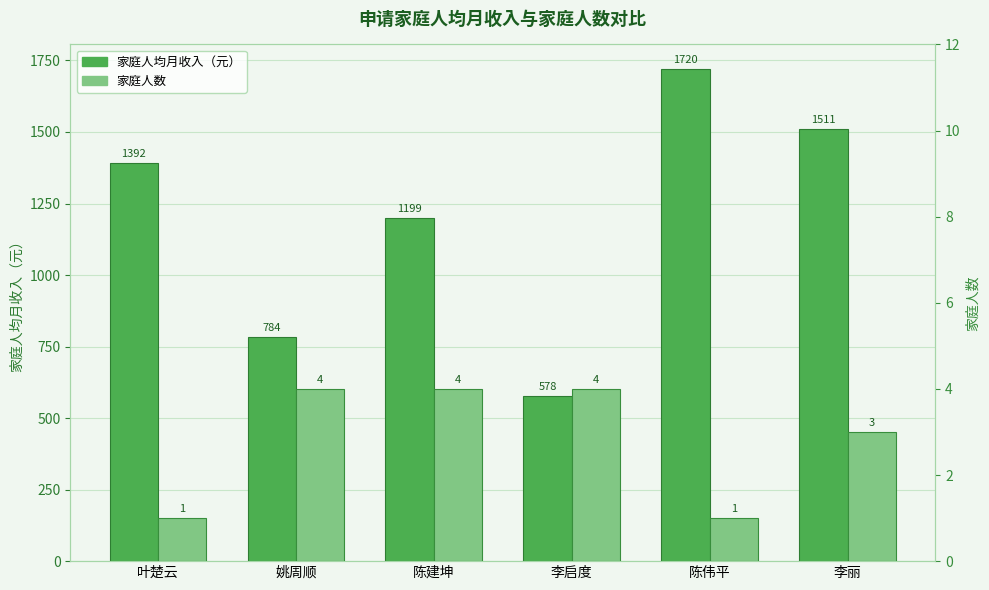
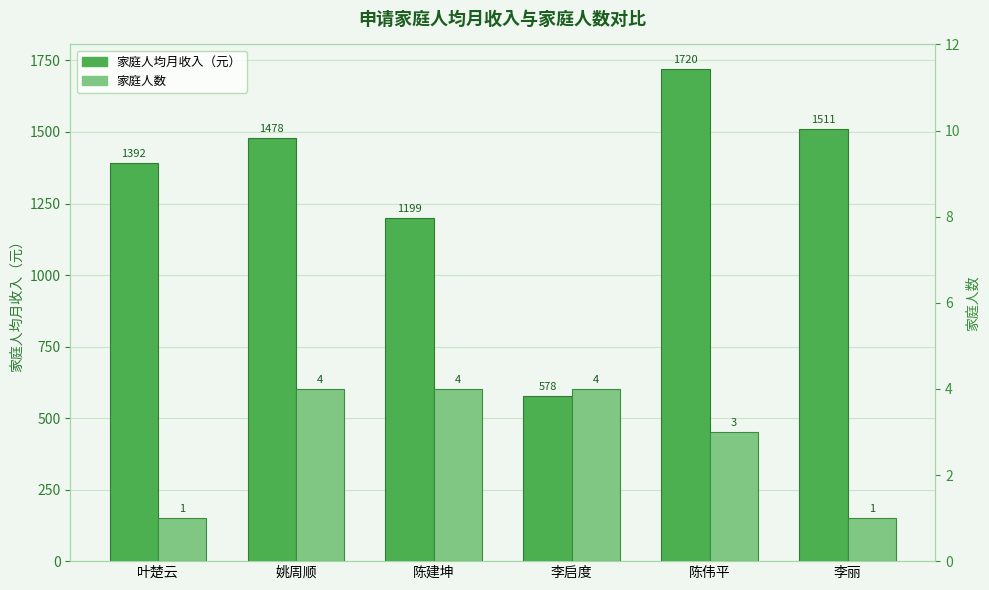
家庭人均月收入（元）, 姚周顺: 784 -> 1478
家庭人数, 陈伟平: 1 -> 3
家庭人数, 李丽: 3 -> 1
